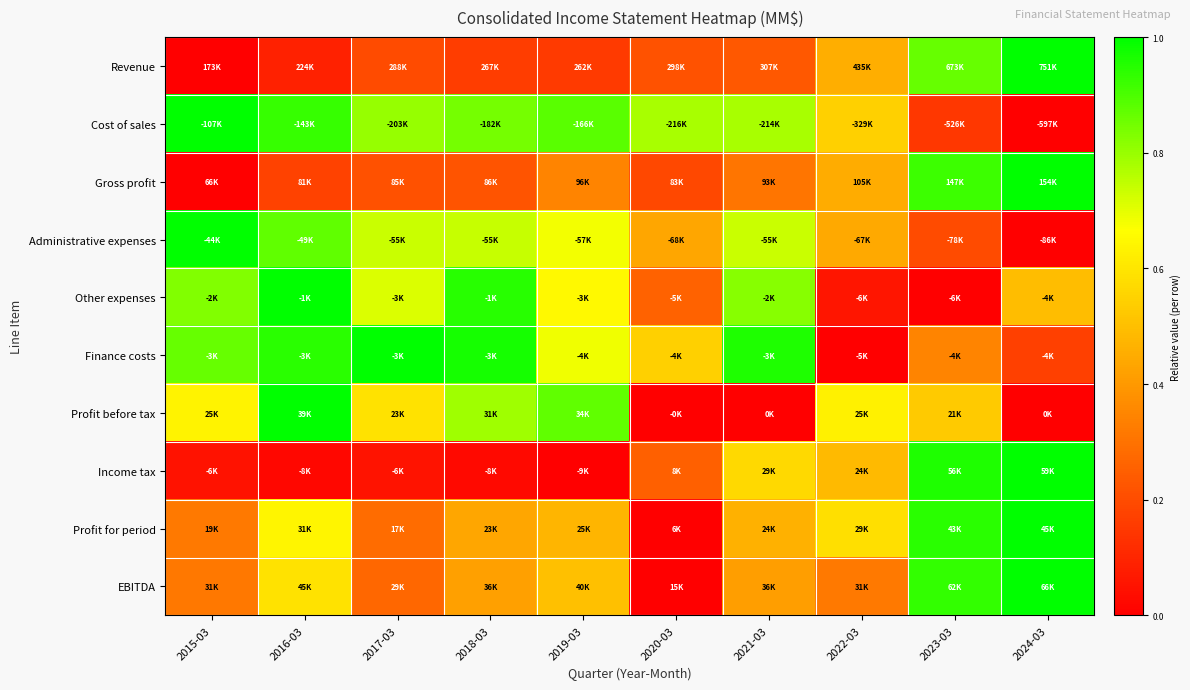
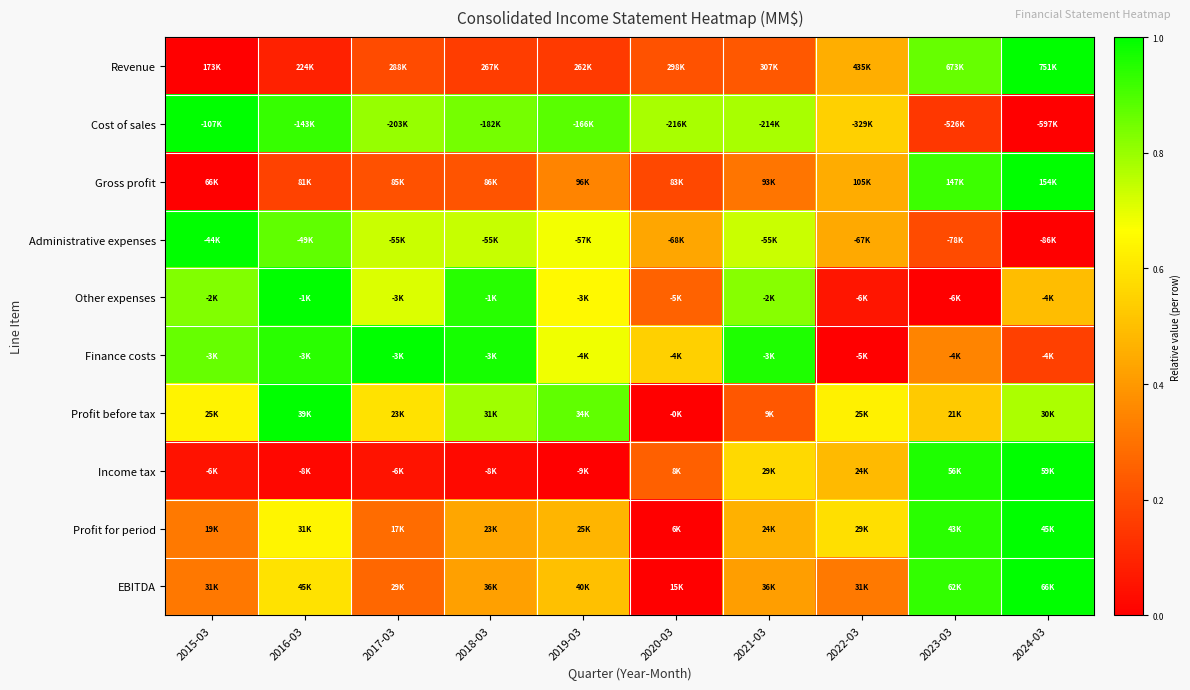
Profit before tax, 2021-03: 0K -> 9K
Profit before tax, 2024-03: 0K -> 30K
